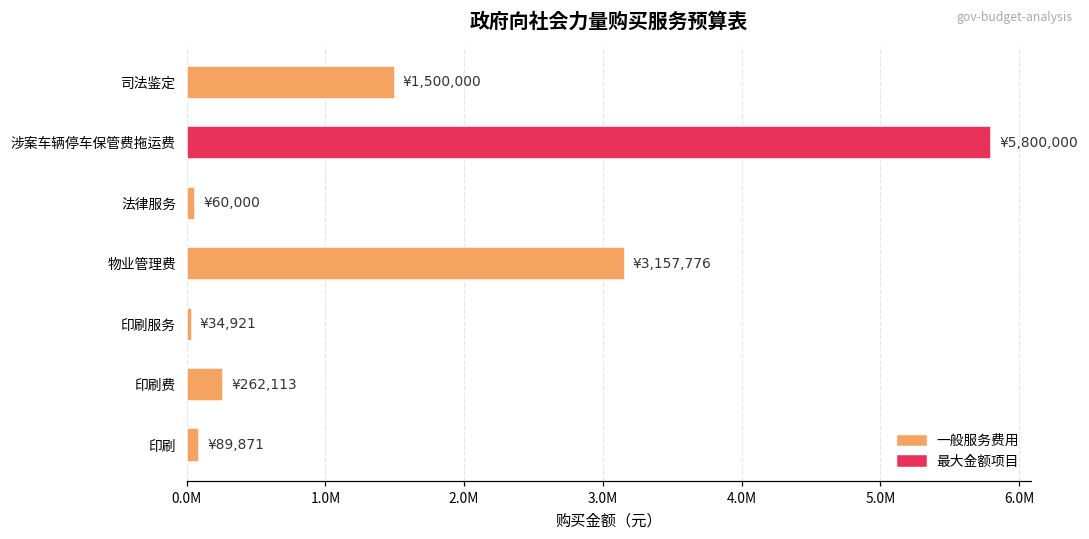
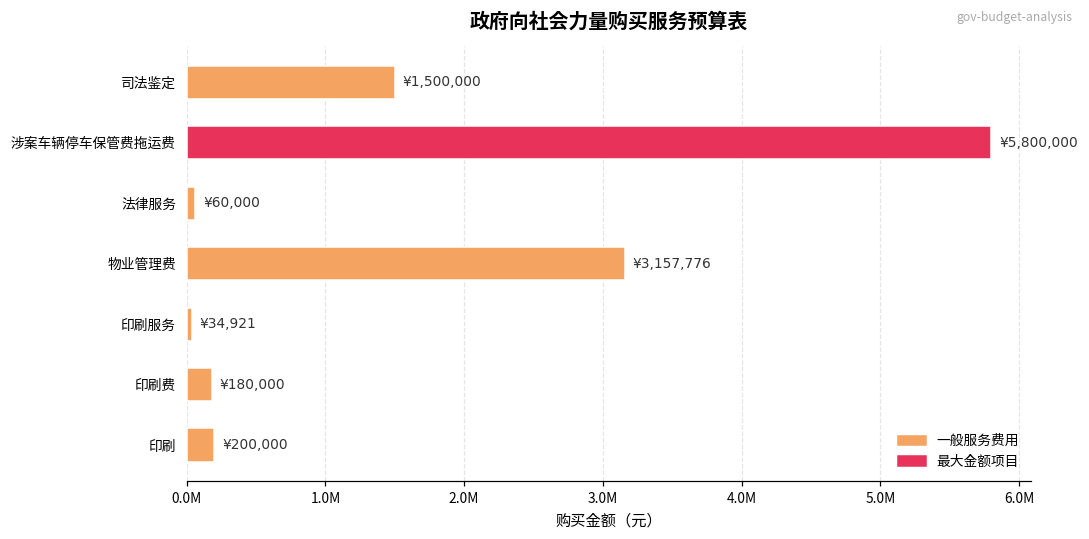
印刷费: ¥262,113 -> ¥180,000
印刷: ¥89,871 -> ¥200,000
